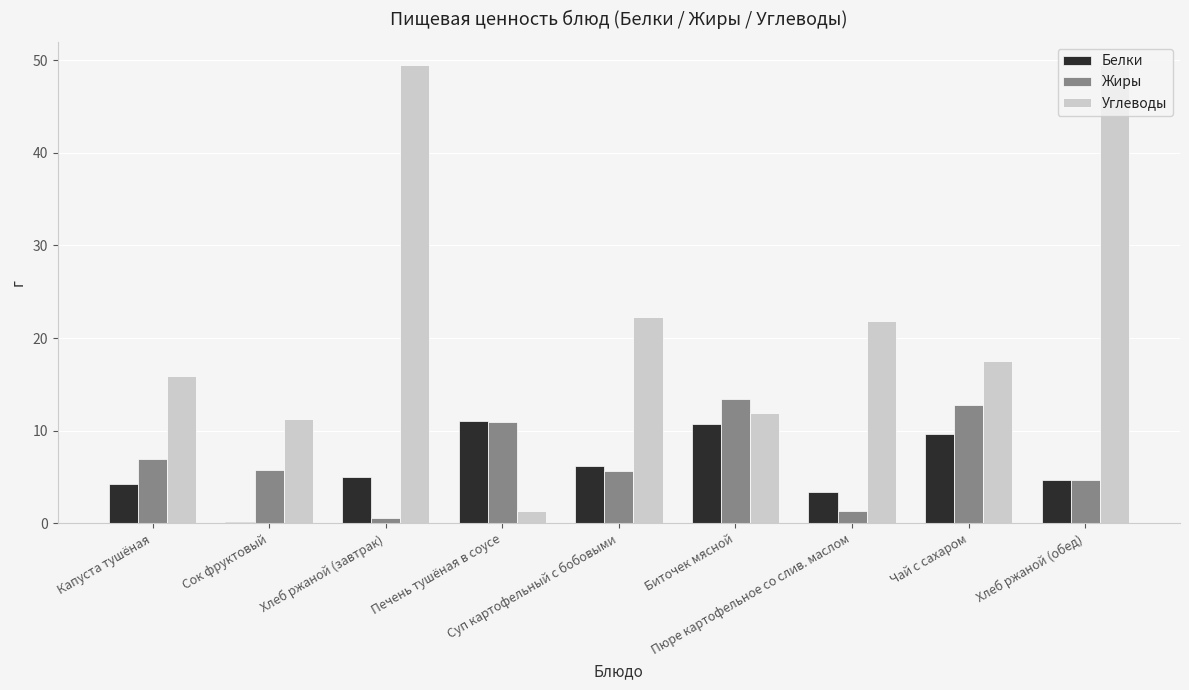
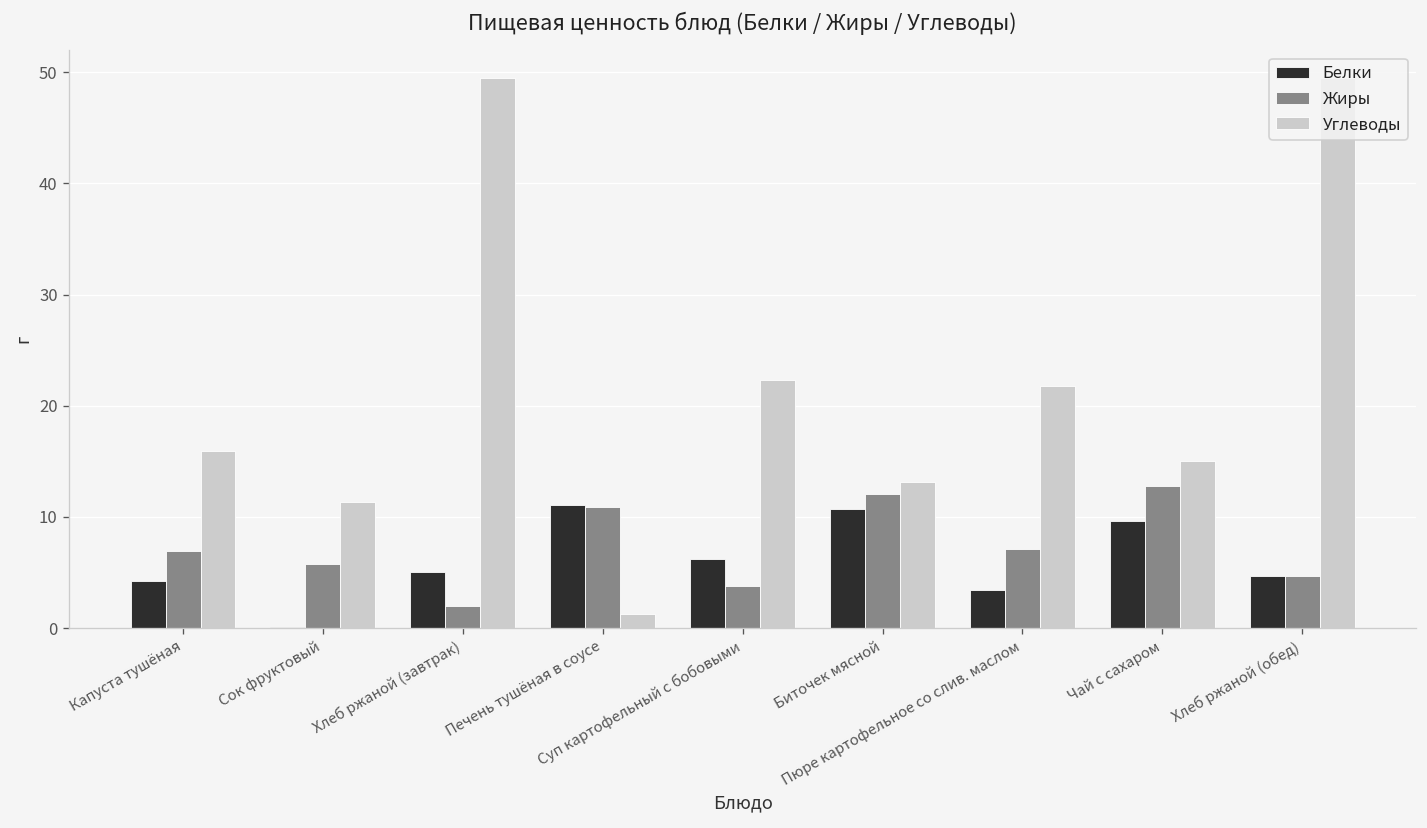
Жиры, Хлеб ржаной (завтрак): 1 -> 2
Жиры, Суп картофельный с бобовыми: 6 -> 4
Жиры, Биточек мясной: 13 -> 12
Углеводы, Биточек мясной: 12 -> 13
Жиры, Пюре картофельное со слив. маслом: 1 -> 7
Углеводы, Чай с сахаром: 18 -> 15
